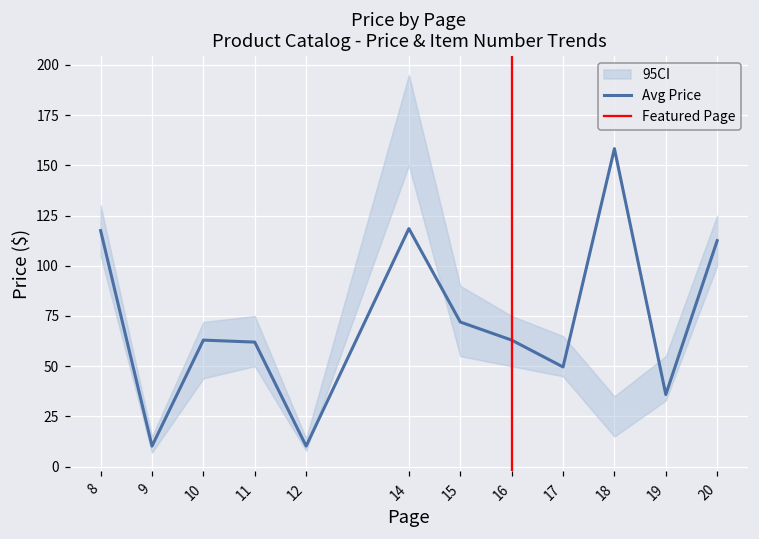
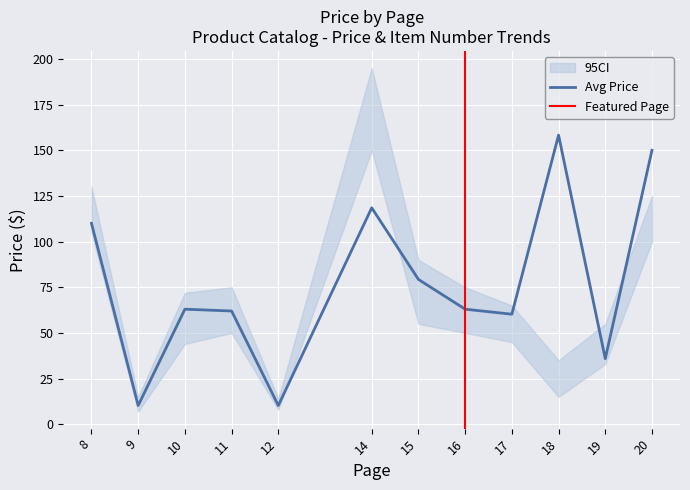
Avg Price, 8: 118 -> 110
Avg Price, 15: 72 -> 79
Avg Price, 17: 50 -> 60
Avg Price, 20: 113 -> 150
